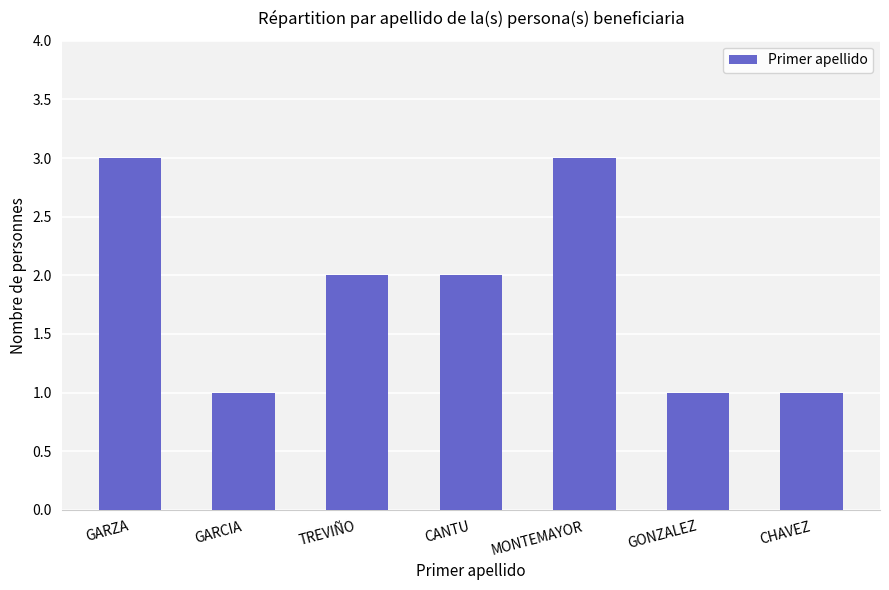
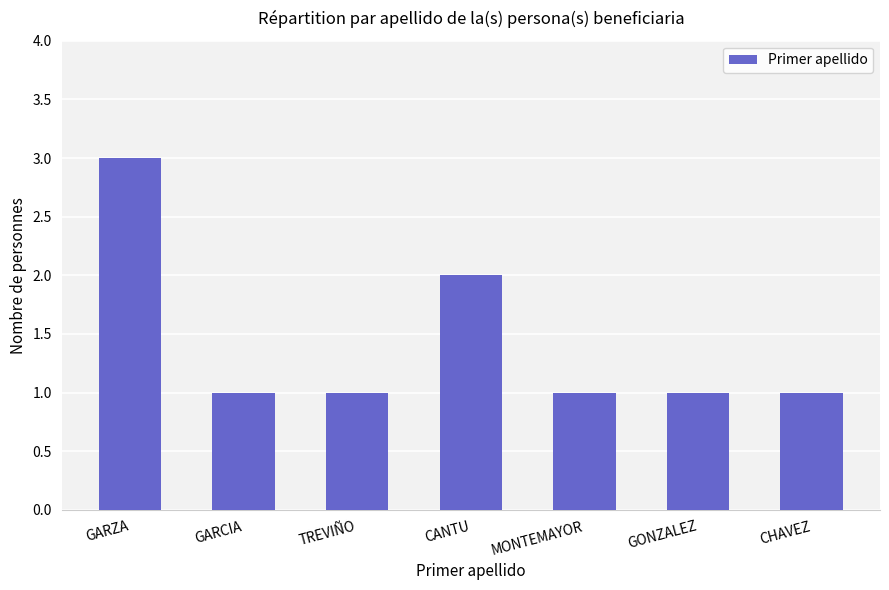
TREVIÑO: 2 -> 1
MONTEMAYOR: 3 -> 1
